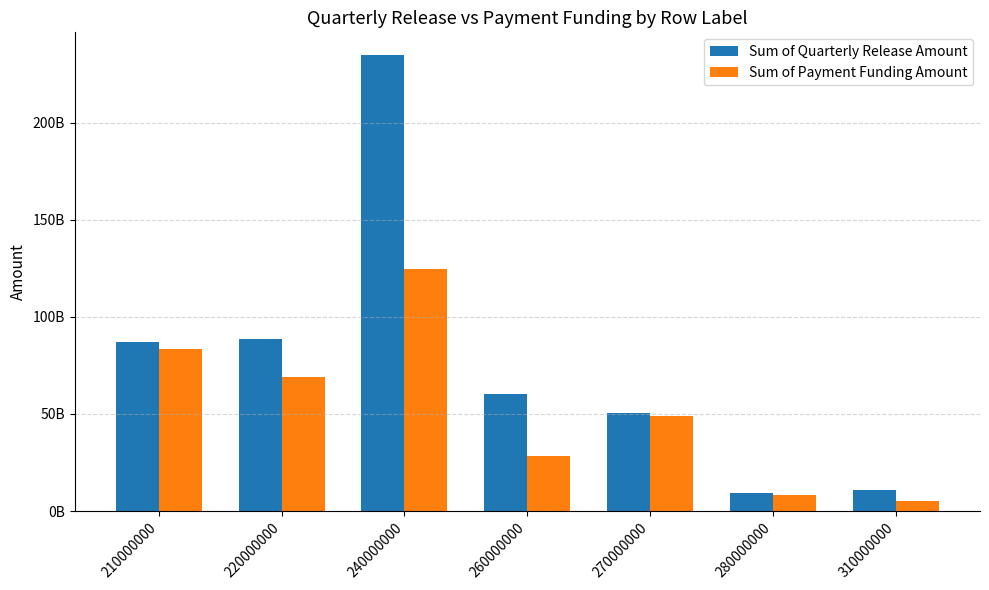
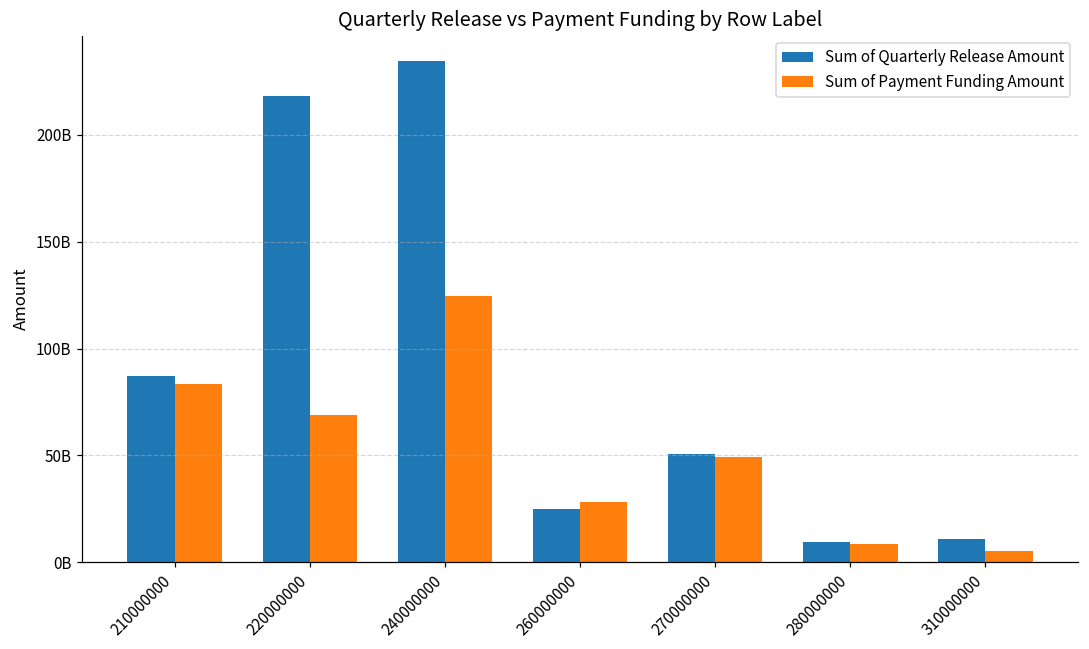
Sum of Quarterly Release Amount, 220000000: 89000000000 -> 218000000000
Sum of Quarterly Release Amount, 260000000: 60000000000 -> 25000000000
